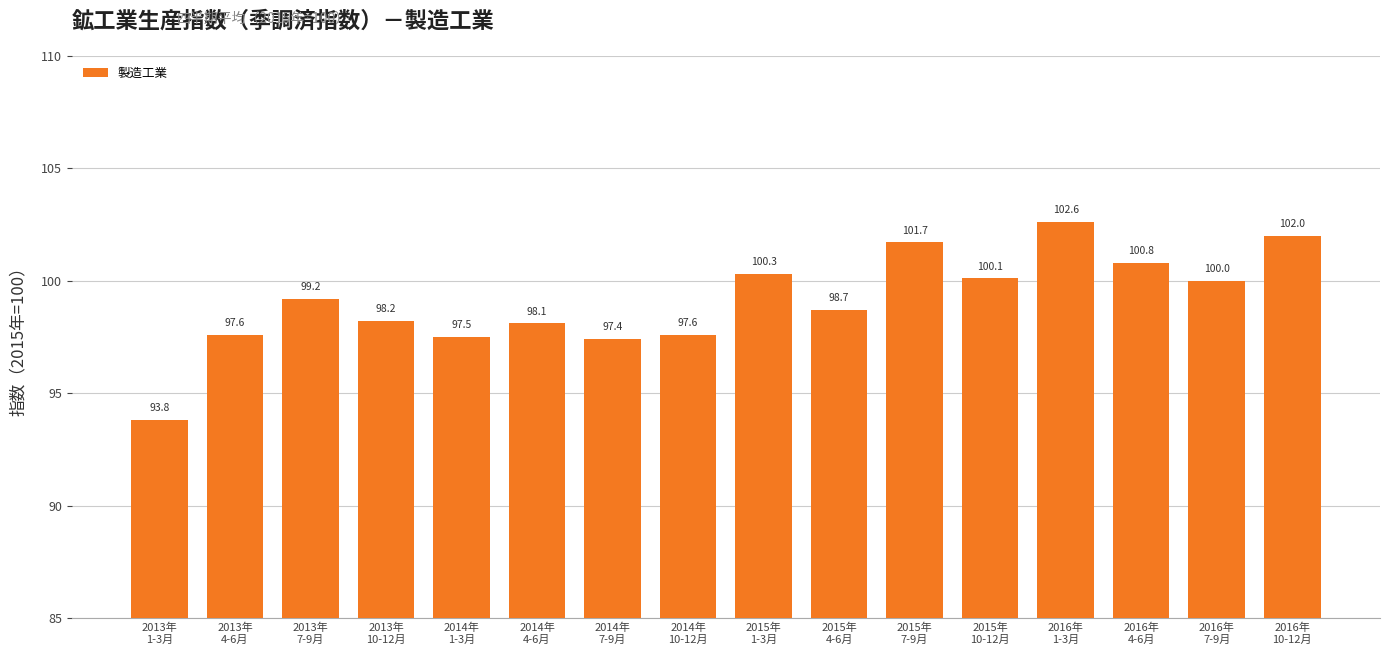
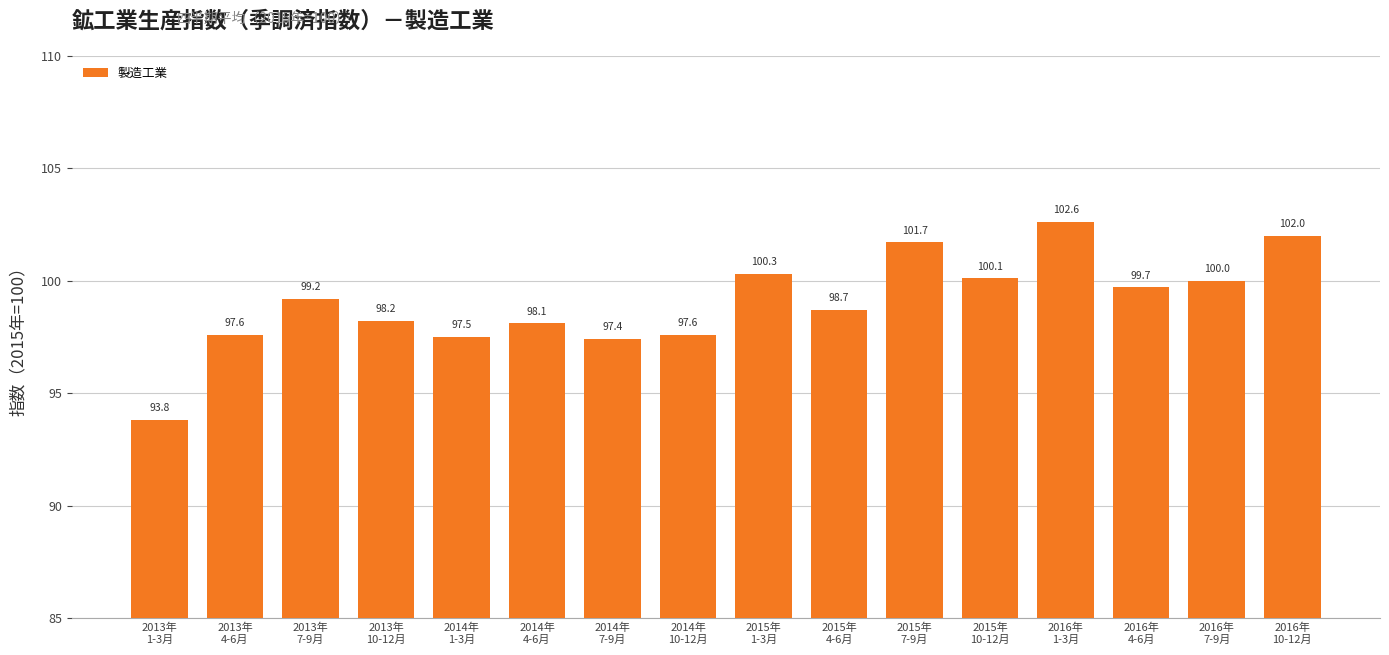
2016年 4-6月: 100.8 -> 99.7
